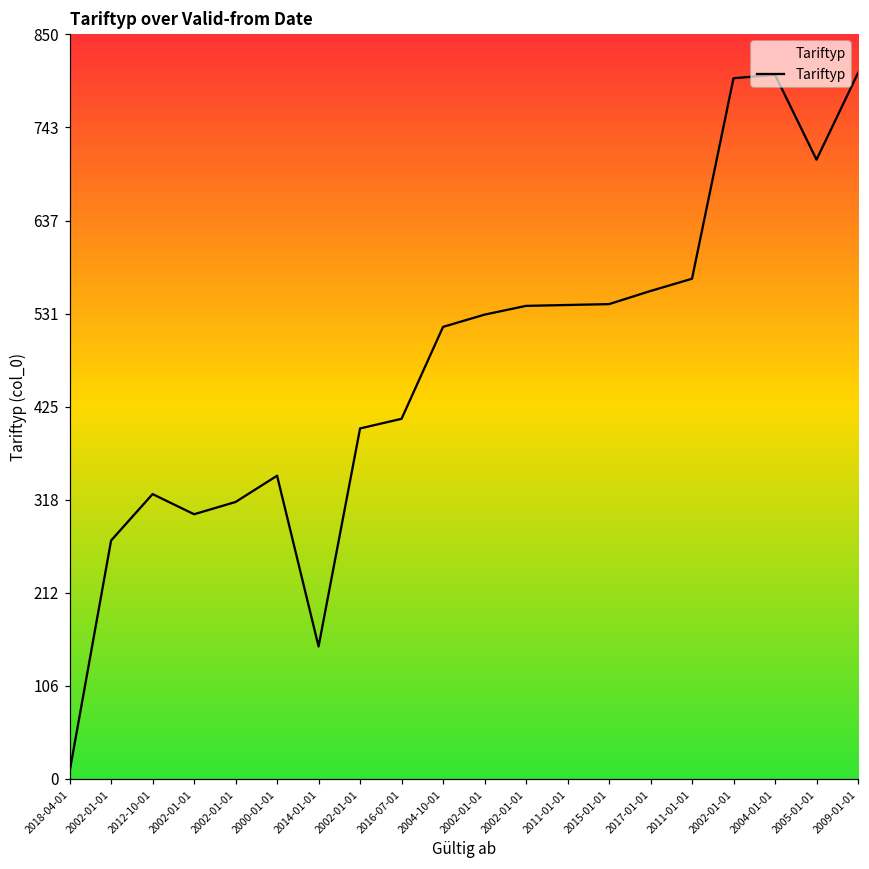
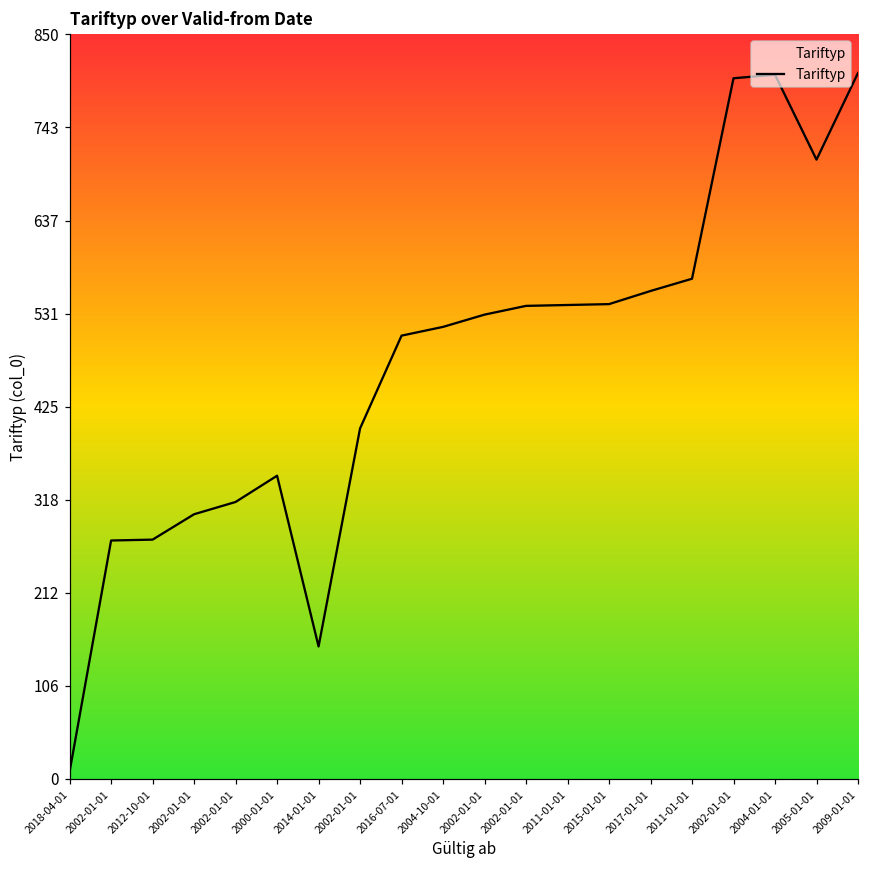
2012-10-01: 330 -> 270
2016-07-01: 410 -> 510
